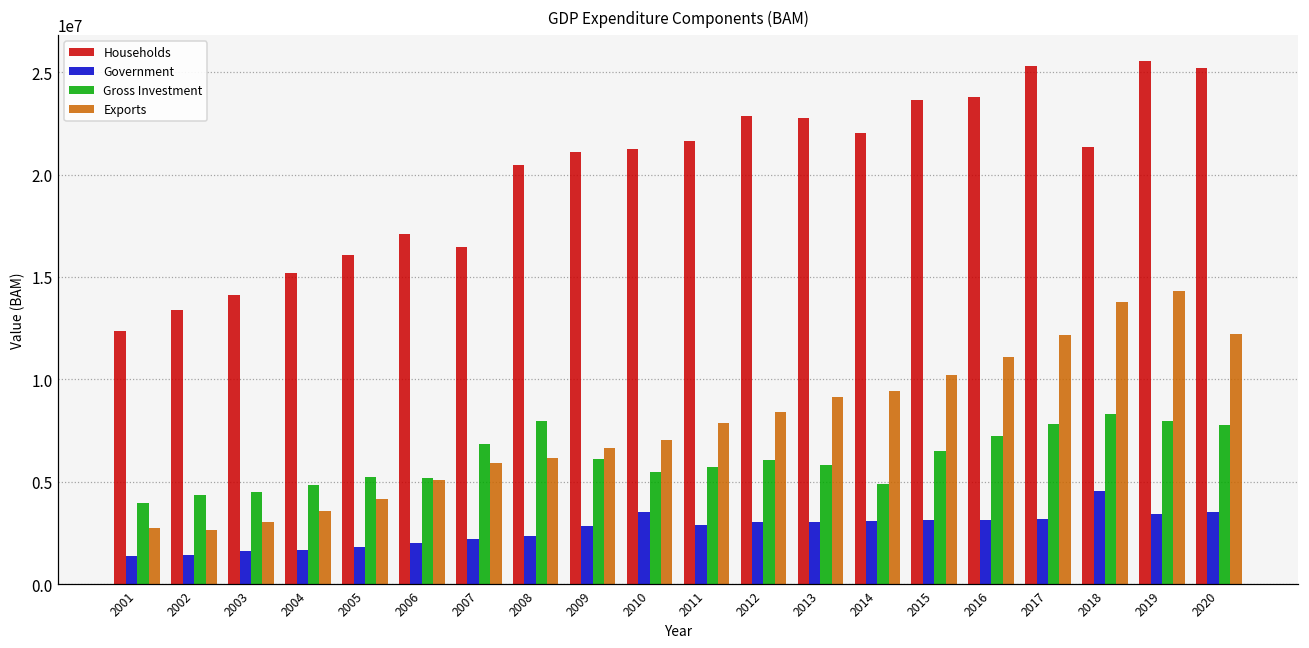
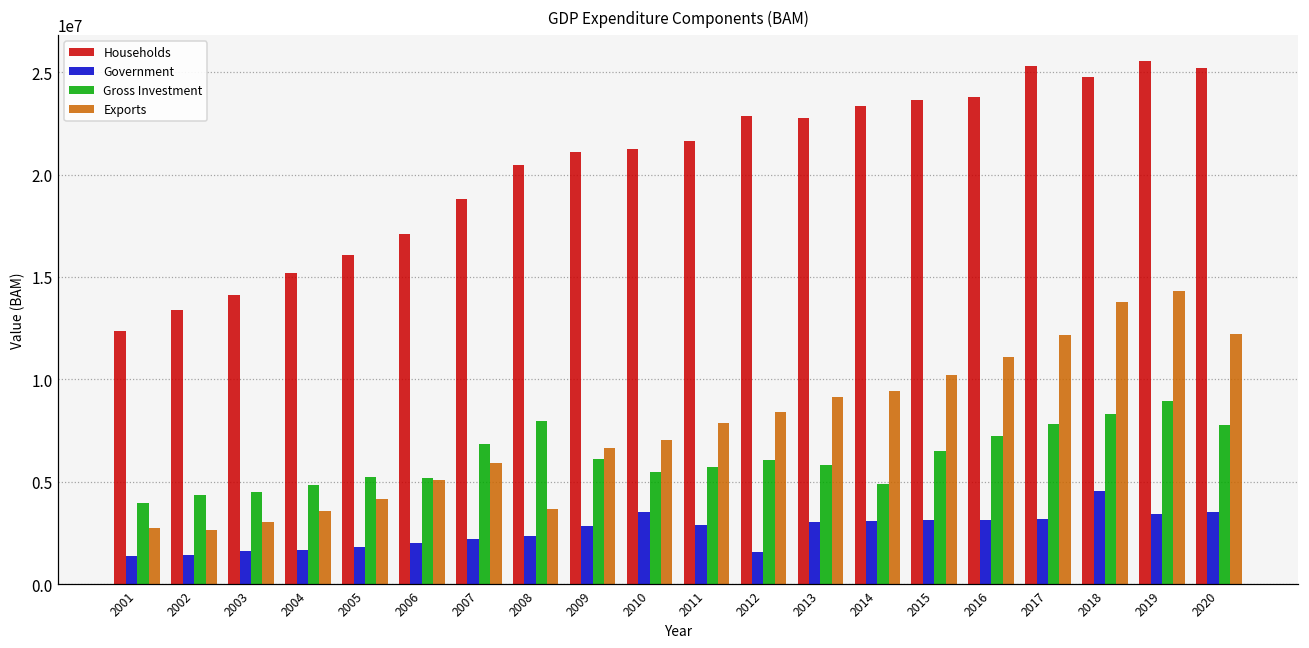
Households, 2007: 16500000 -> 18800000
Exports, 2008: 6200000 -> 3700000
Government, 2012: 3000000 -> 1600000
Households, 2014: 22000000 -> 23300000
Households, 2018: 21400000 -> 24800000
Gross Investment, 2019: 8000000 -> 8900000
